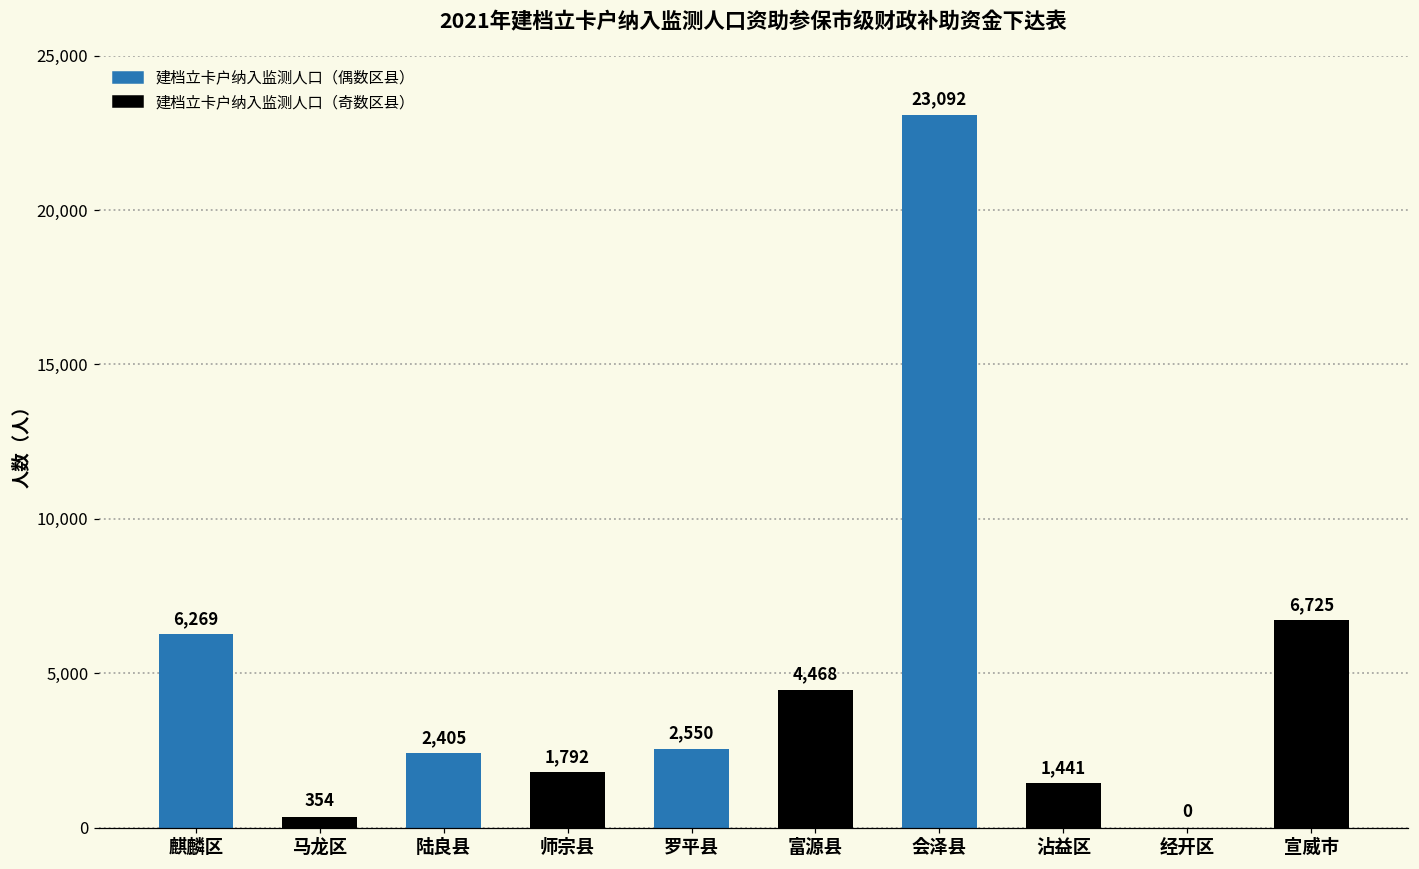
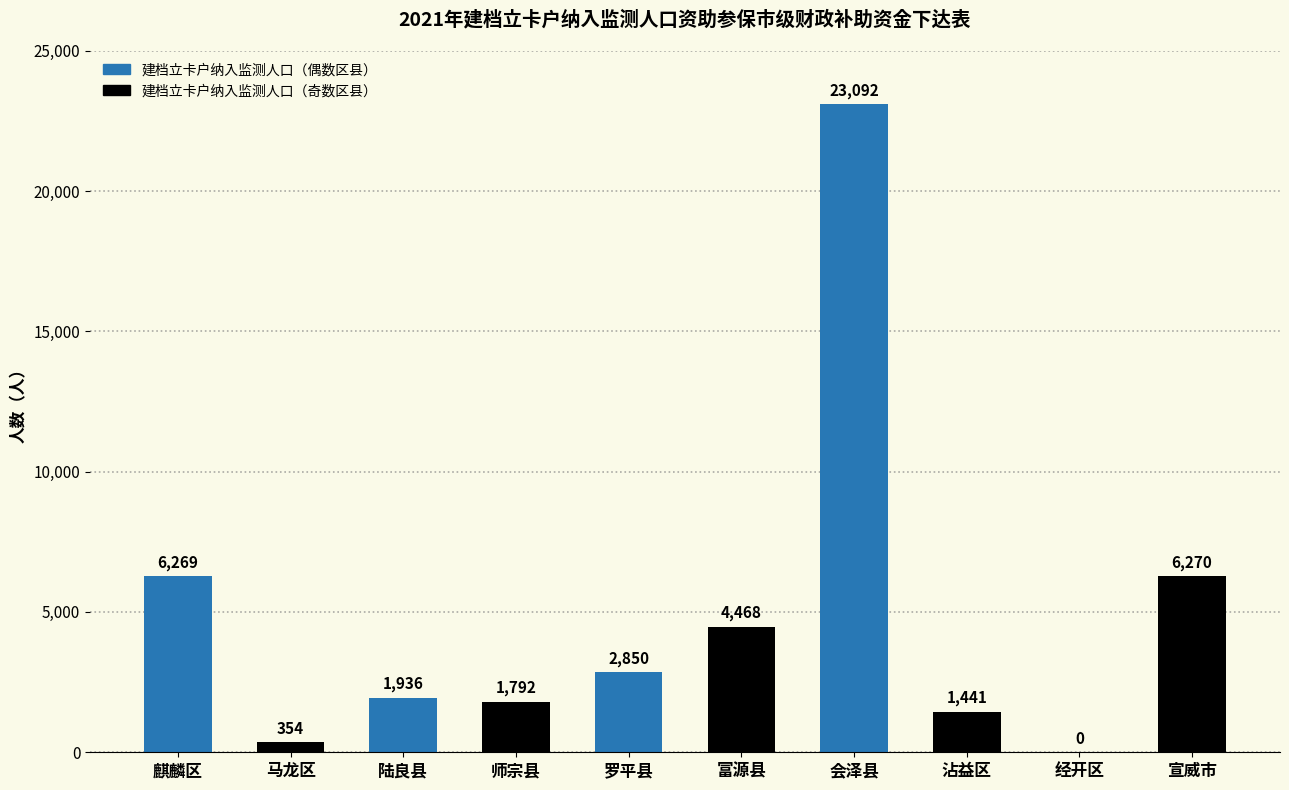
陆良县: 2,405 -> 1,936
罗平县: 2,550 -> 2,850
宣威市: 6,725 -> 6,270
